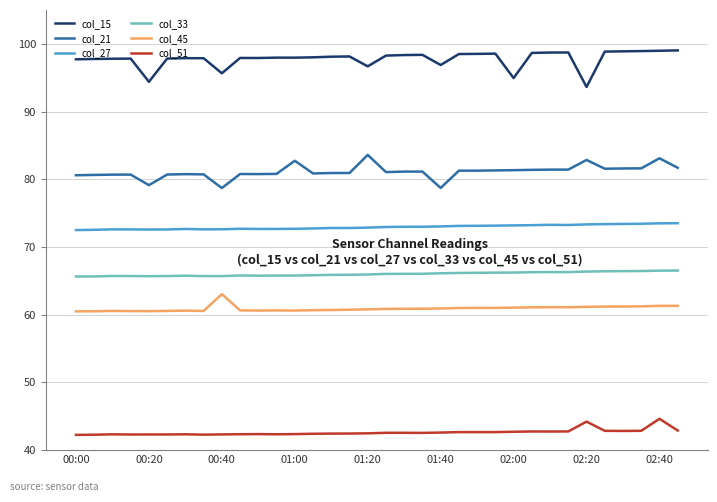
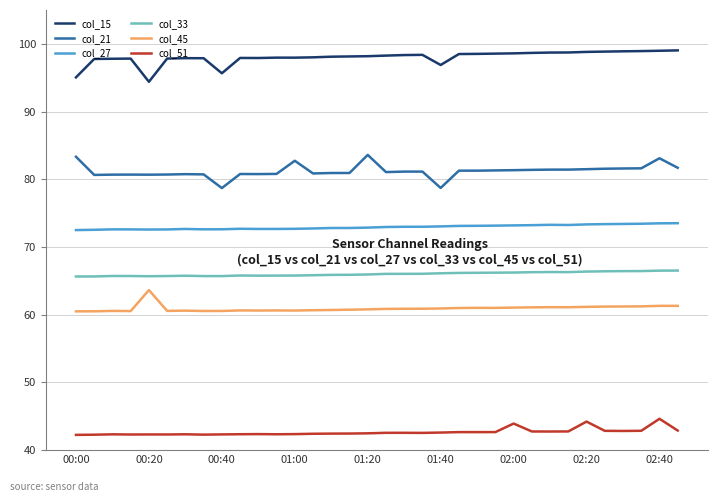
col_15, 00:00: 98 -> 95
col_21, 00:00: 81 -> 83
col_21, 00:20: 79 -> 81
col_45, 00:20: 61 -> 64
col_45, 00:40: 63 -> 61
col_15, 01:20: 97 -> 98
col_15, 02:00: 95 -> 99
col_51, 02:00: 43 -> 44
col_15, 02:20: 94 -> 99
col_21, 02:20: 83 -> 81
